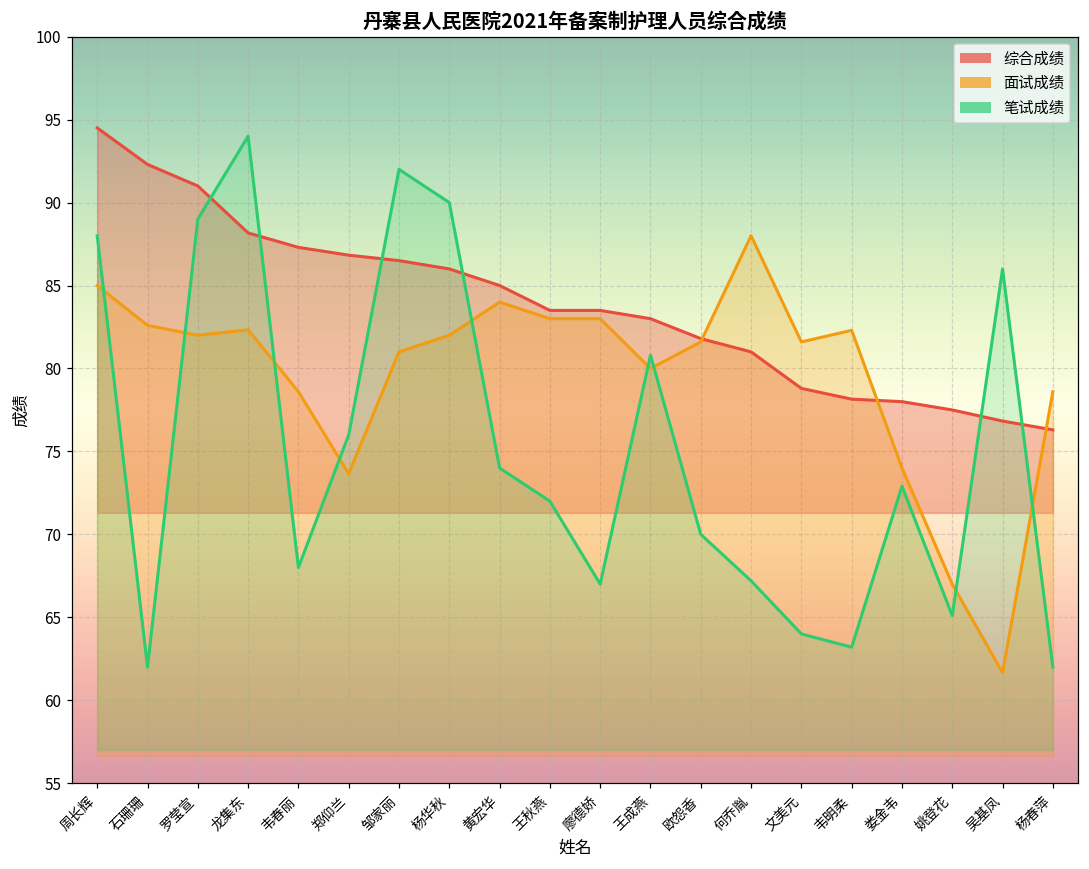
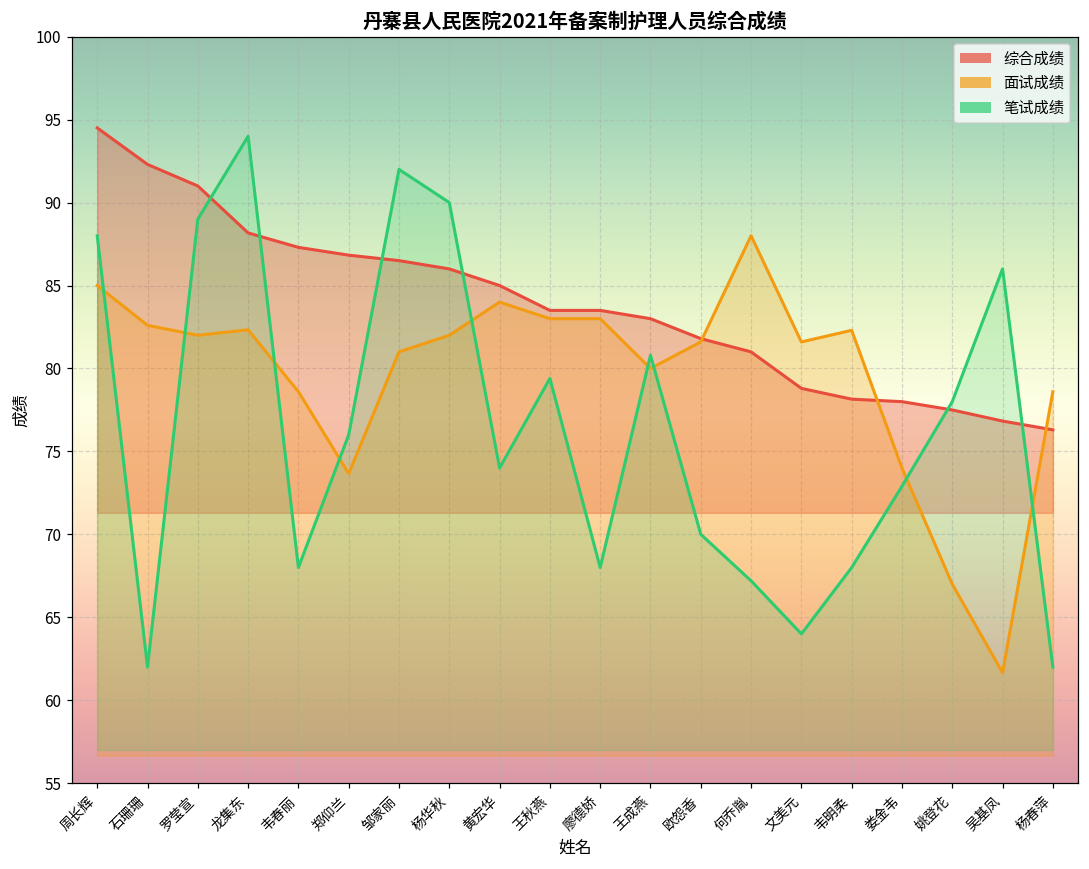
笔试成绩, 王秋燕: 72.0 -> 79.4
笔试成绩, 廖德娇: 67 -> 68
笔试成绩, 韦明柔: 63.2 -> 68.0
笔试成绩, 姚登花: 65.1 -> 78.0
